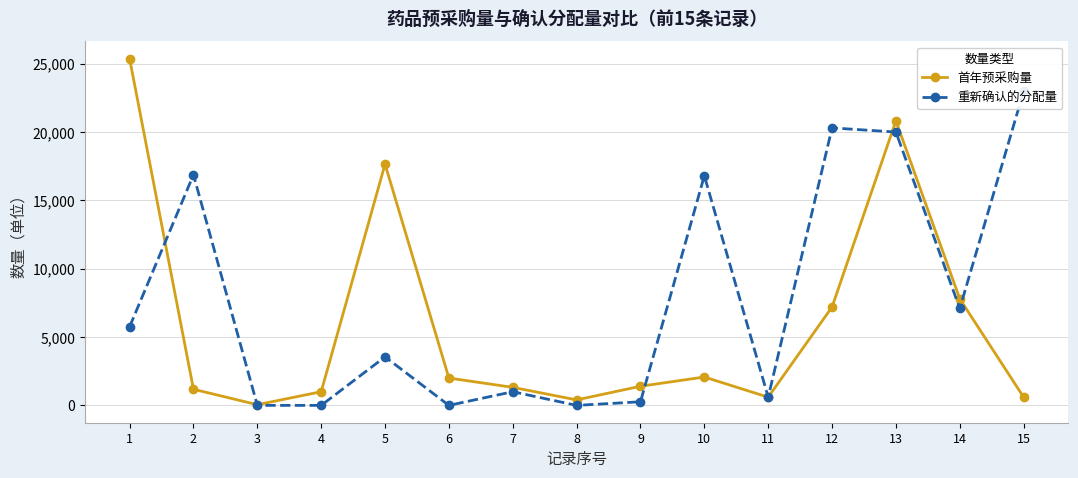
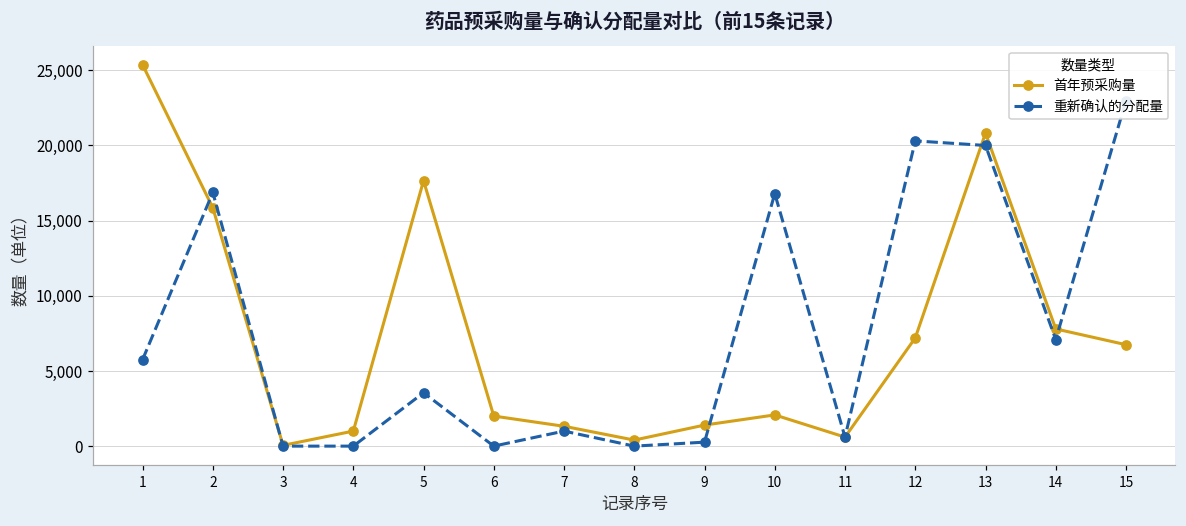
首年预采购量, 2: 1,200 -> 15,900
首年预采购量, 15: 600 -> 6,700
